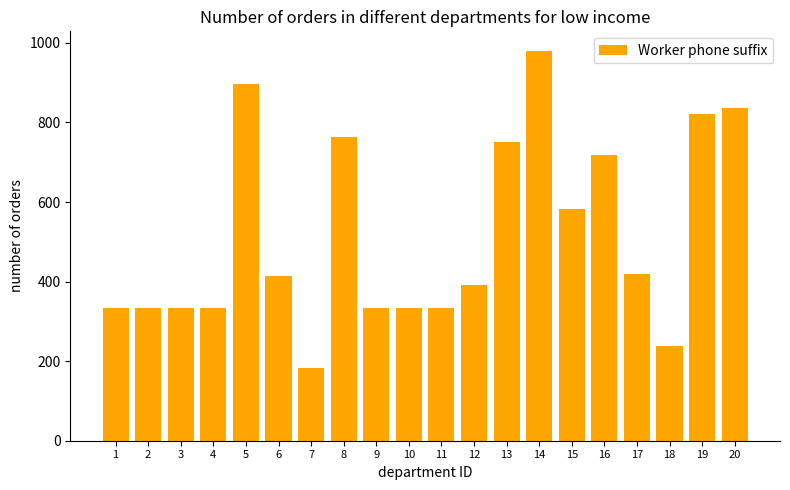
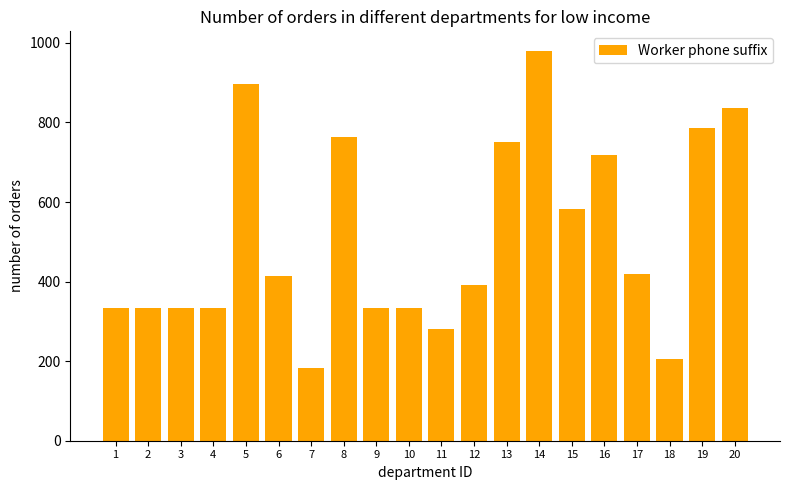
11: 330 -> 280
18: 240 -> 210
19: 820 -> 790
